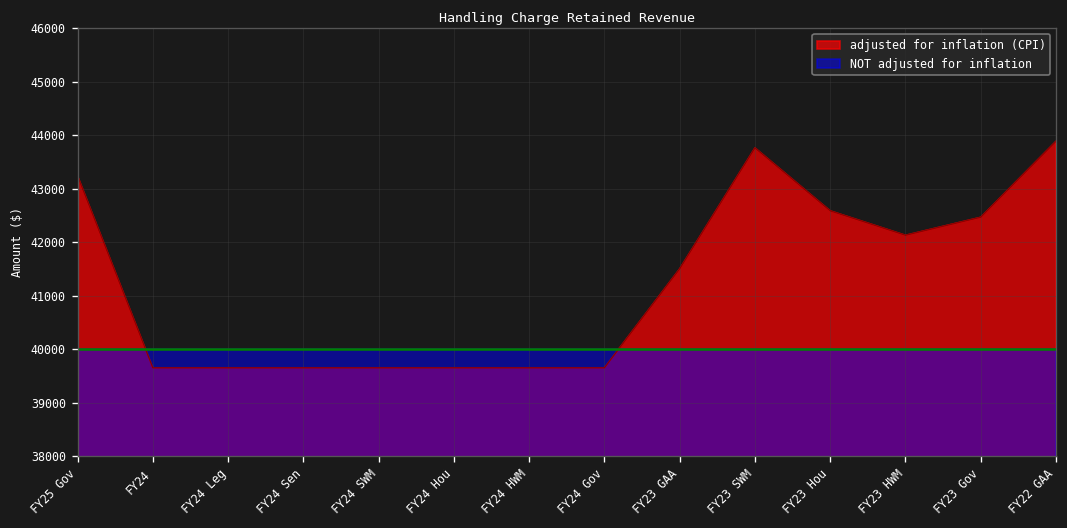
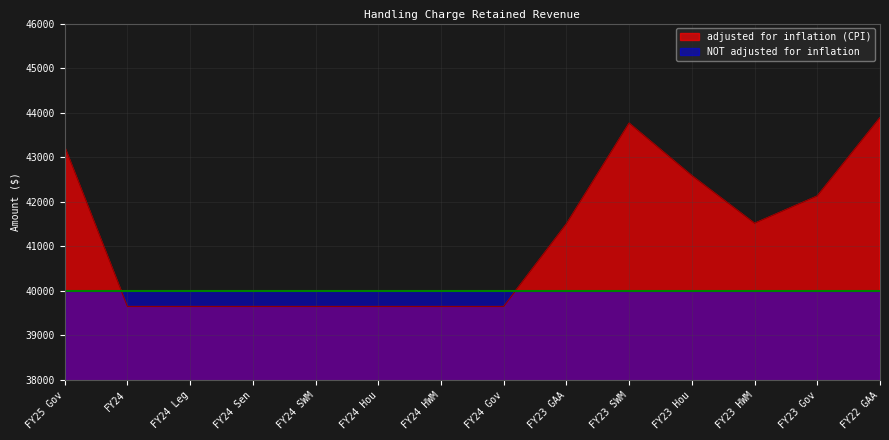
adjusted for inflation (CPI), FY23 HWM: 42100 -> 41500
adjusted for inflation (CPI), FY23 Gov: 42500 -> 42100
